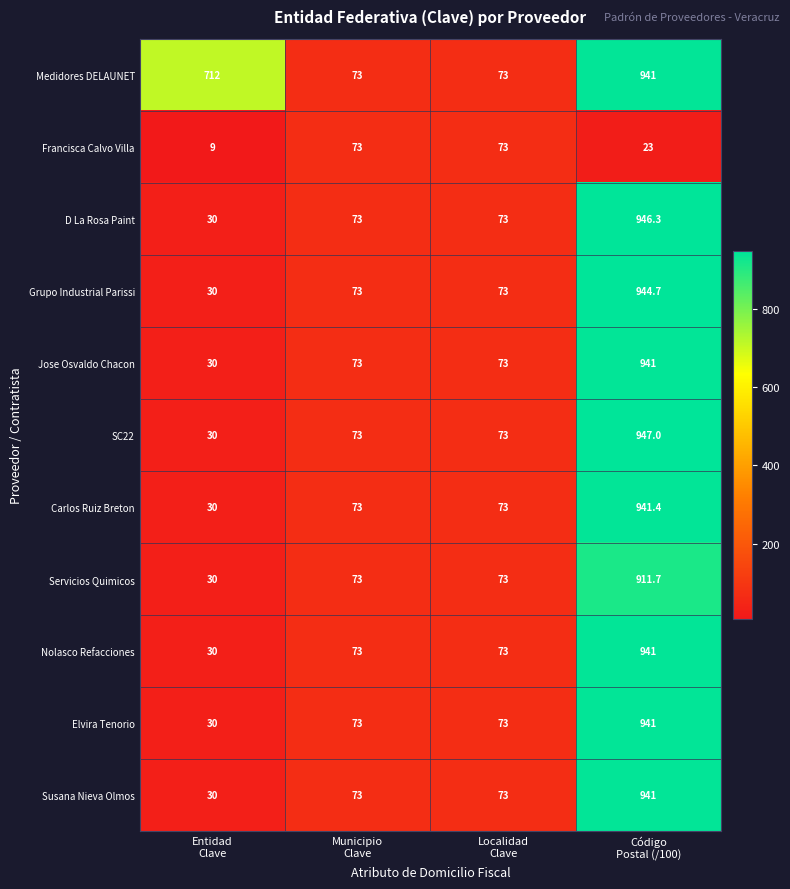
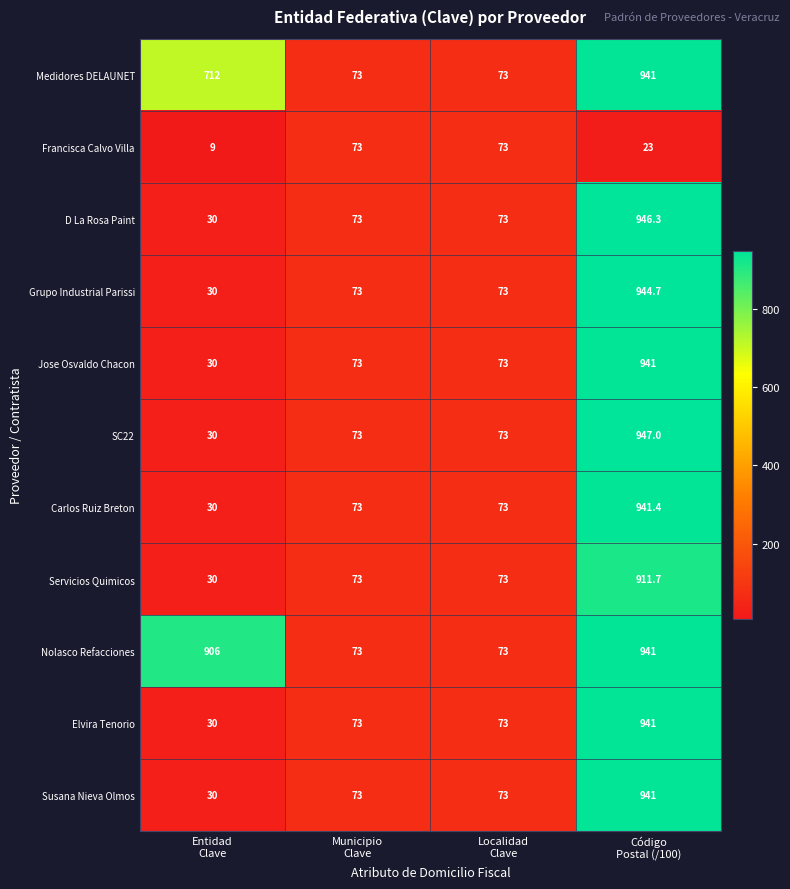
Nolasco Refacciones, Entidad Clave: 30 -> 906
